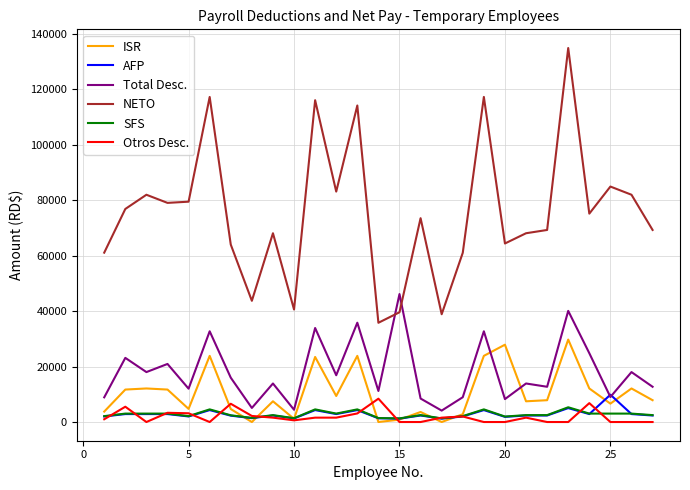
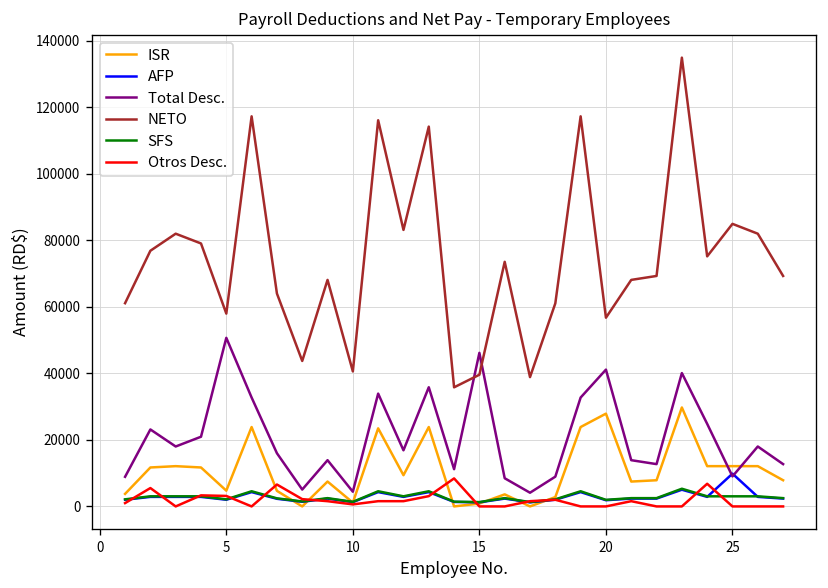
Total Desc., 5: 12000 -> 51000
NETO, 5: 79000 -> 58000
Total Desc., 20: 8000 -> 41000
NETO, 20: 64000 -> 57000
ISR, 25: 7000 -> 12000
